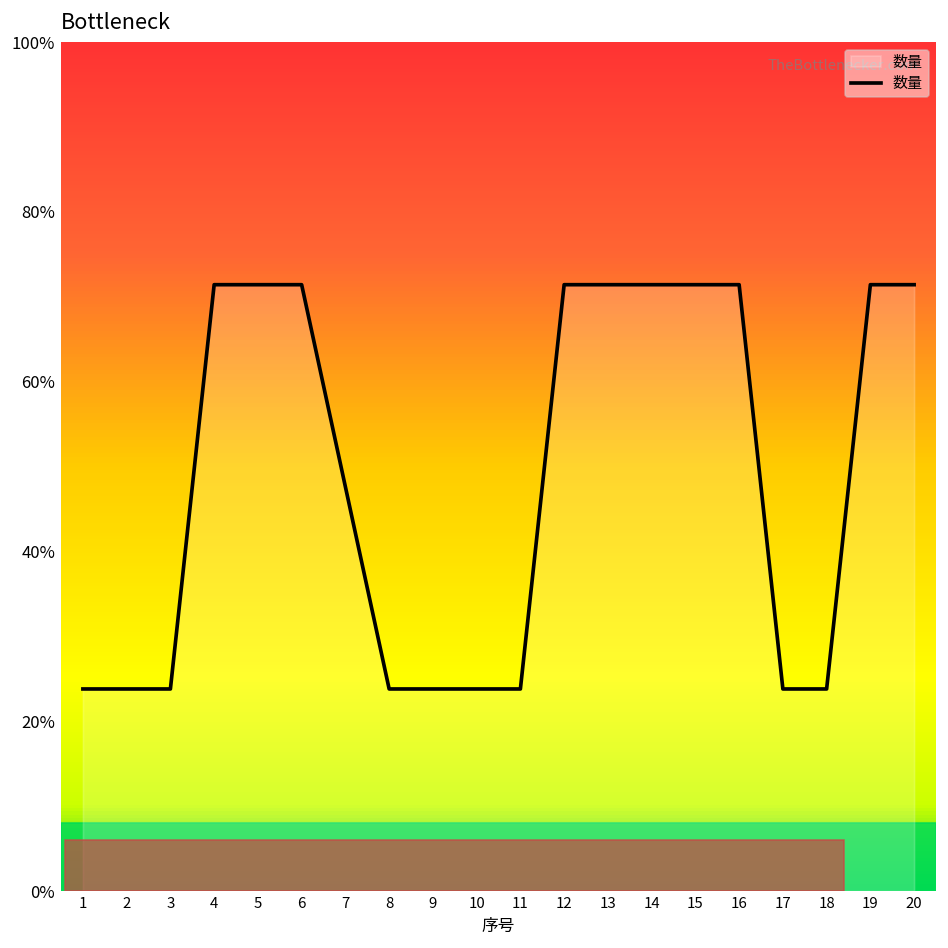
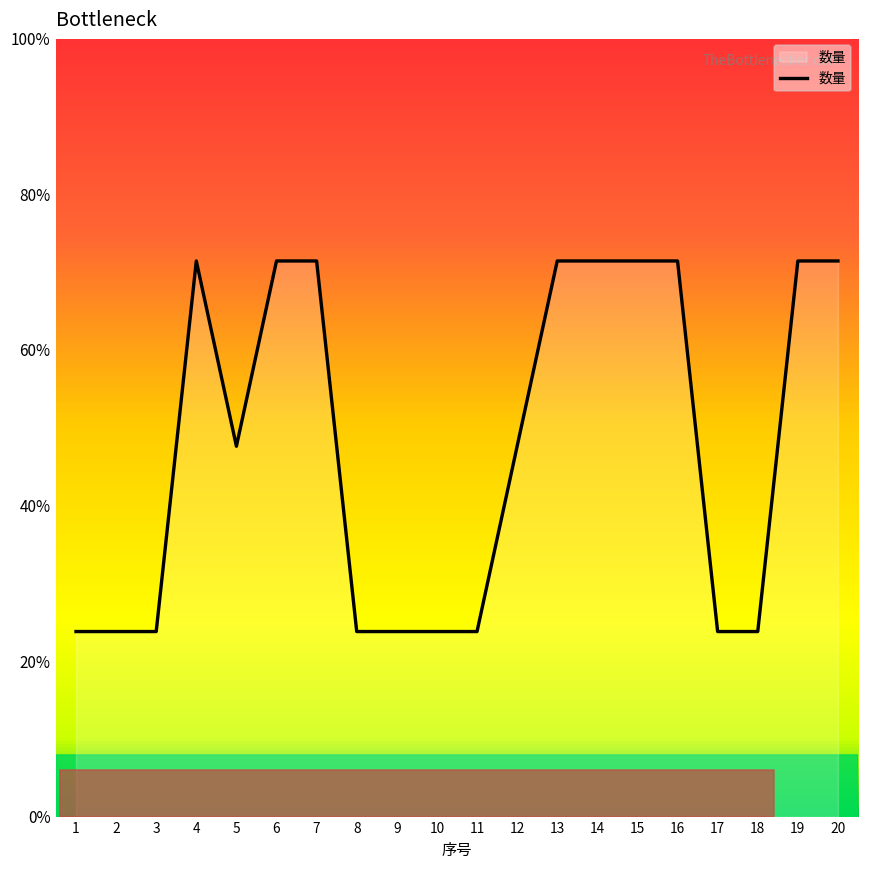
5: 71% -> 48%
7: 48% -> 71%
12: 71% -> 48%
